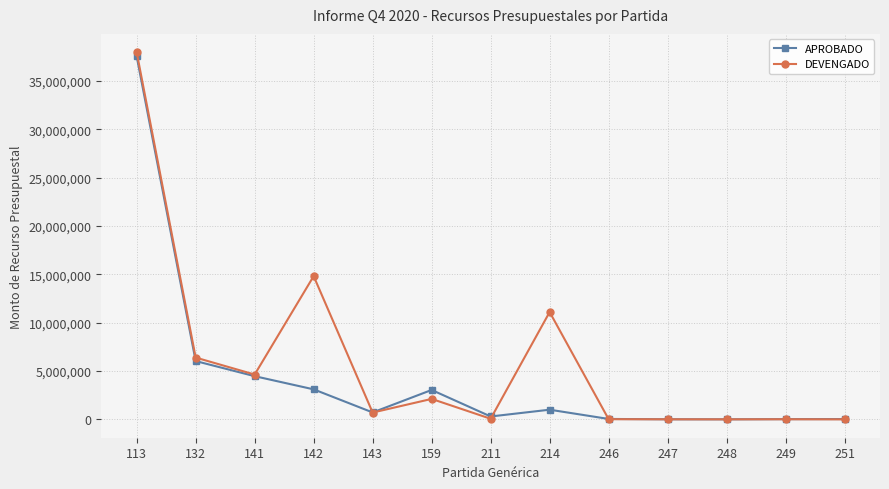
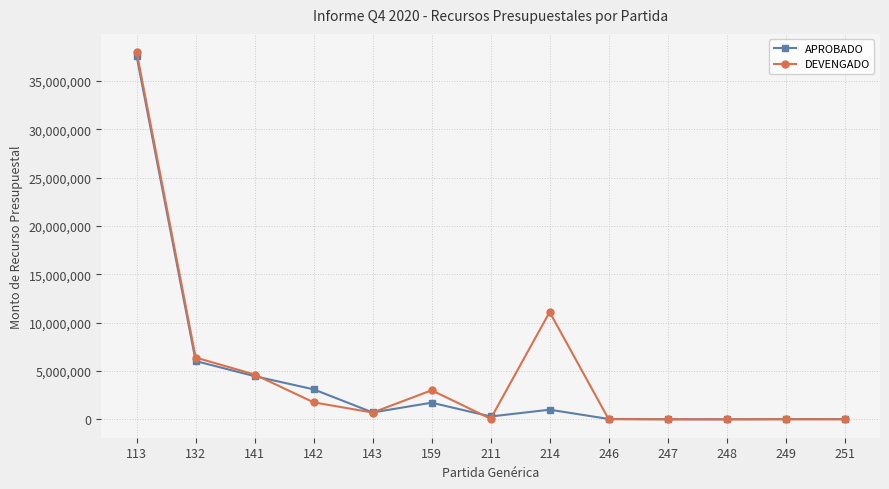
DEVENGADO, 142: 15,000,000 -> 2,000,000
APROBADO, 159: 3,000,000 -> 2,000,000
DEVENGADO, 159: 2,000,000 -> 3,000,000
